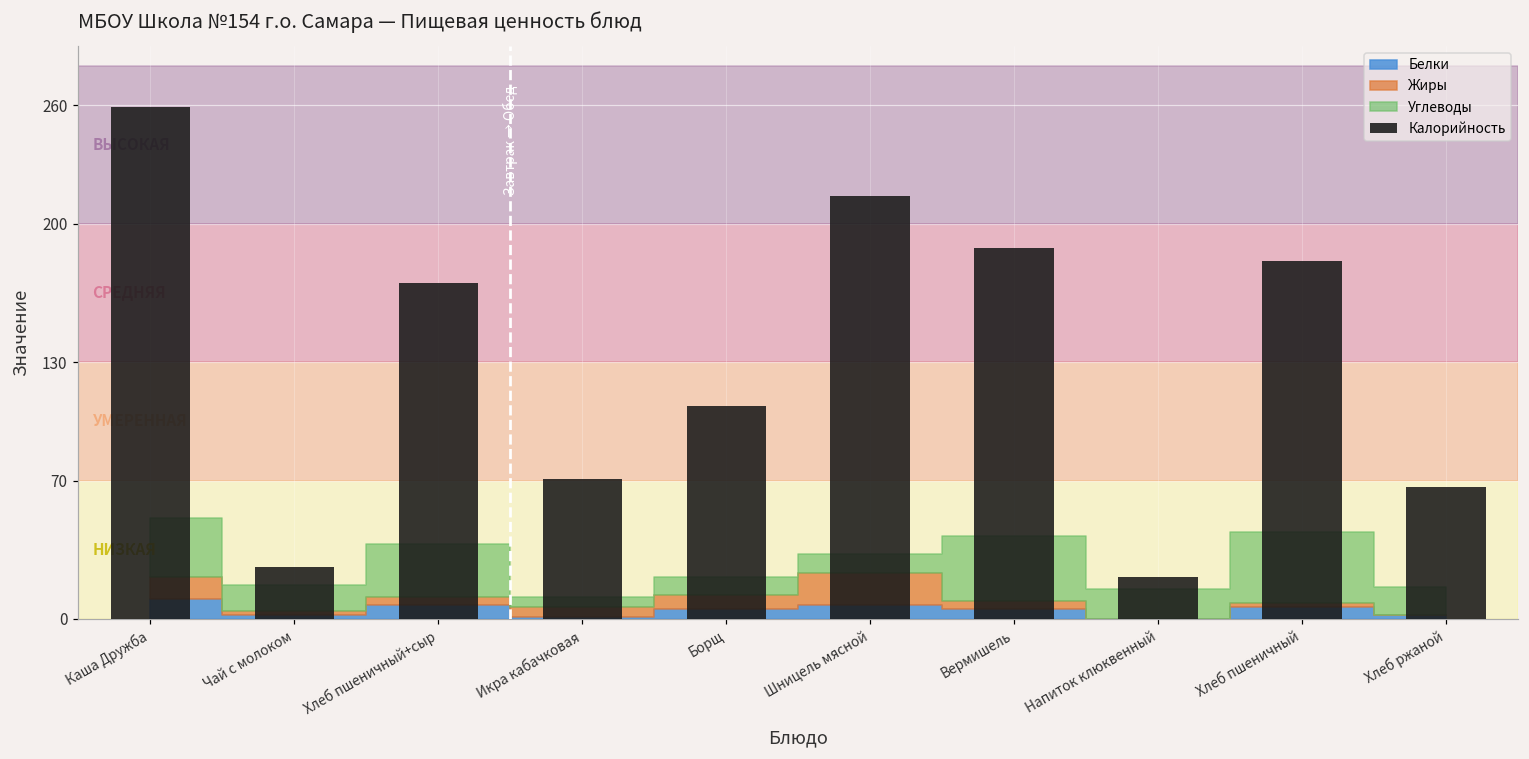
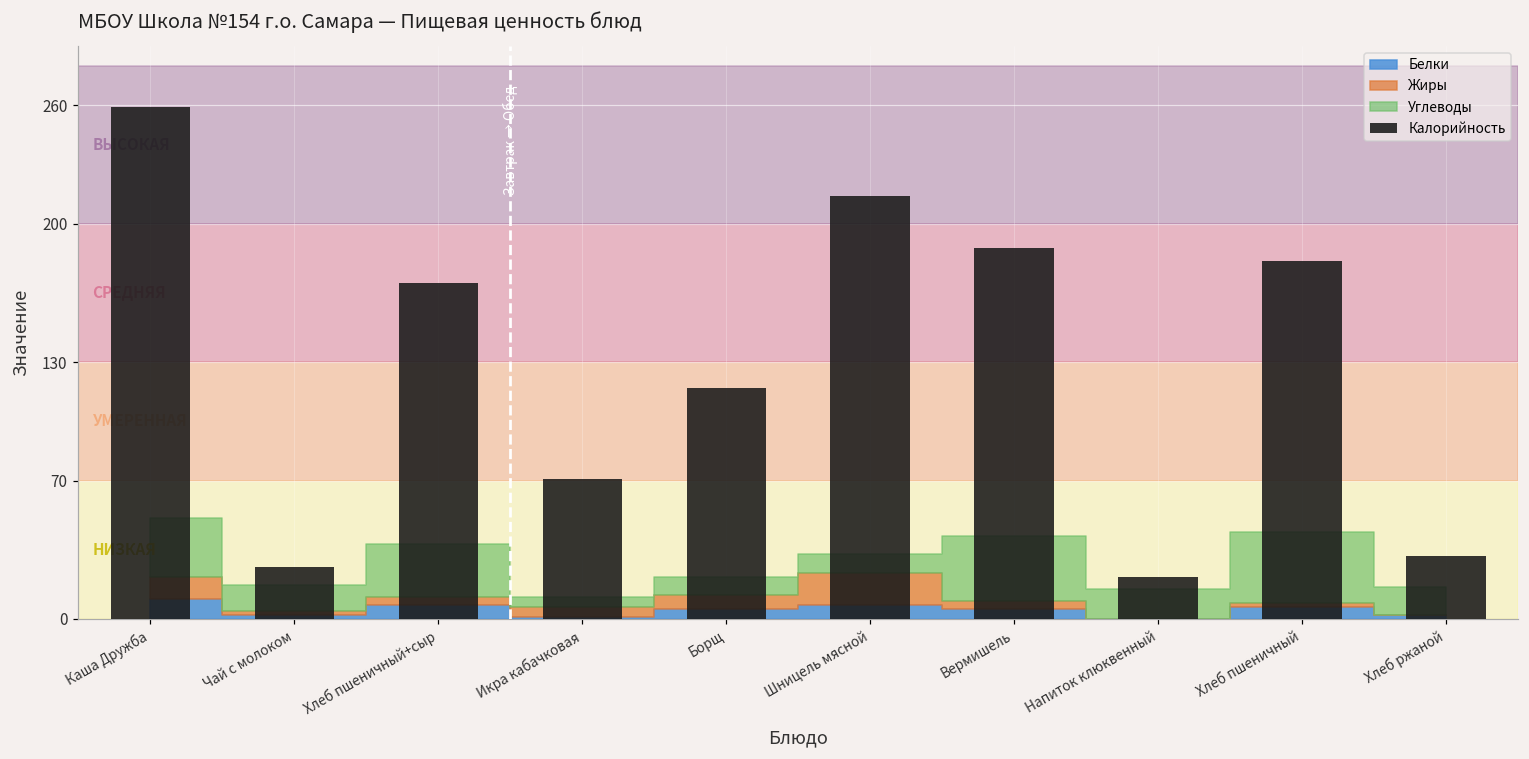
Калорийность, Борщ: 108 -> 117
Калорийность, Хлеб ржаной: 67 -> 32
